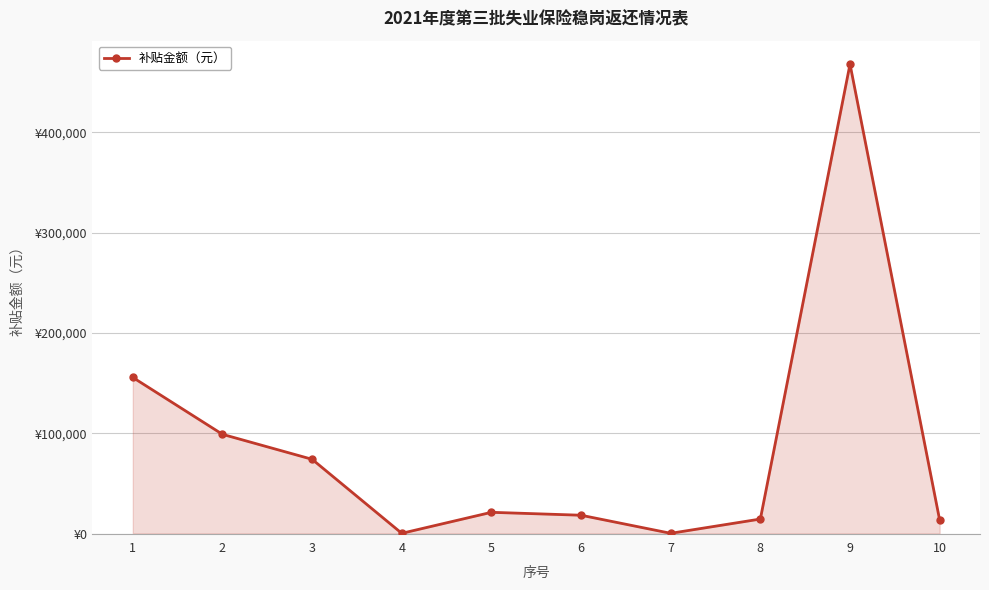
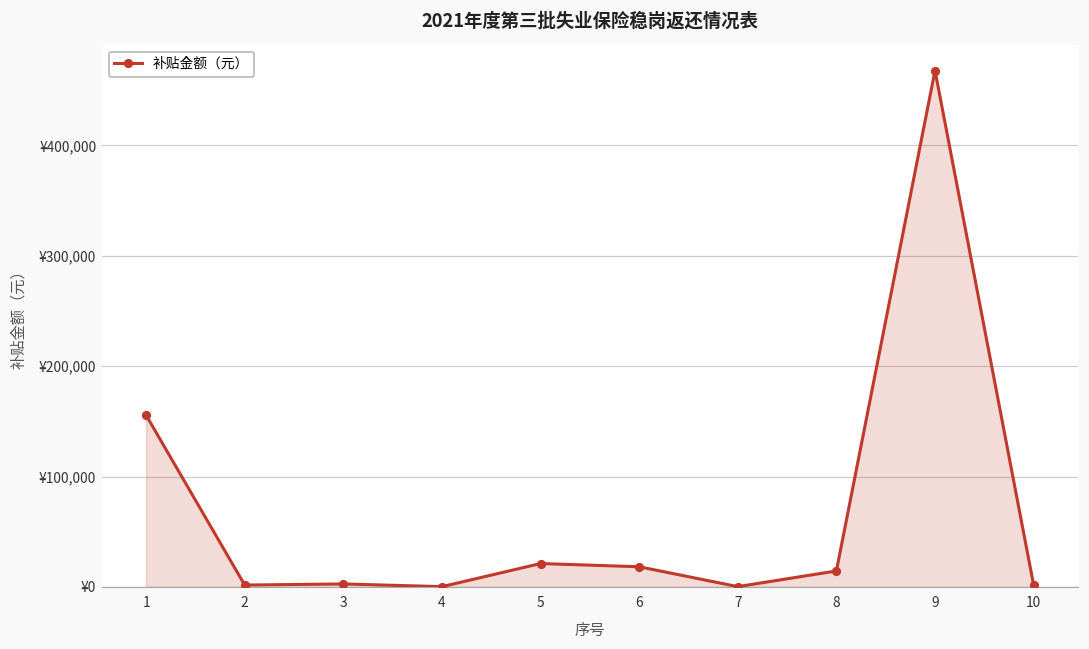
2: ¥99,000 -> ¥2,000
3: ¥74,000 -> ¥3,000
10: ¥13,000 -> ¥2,000
